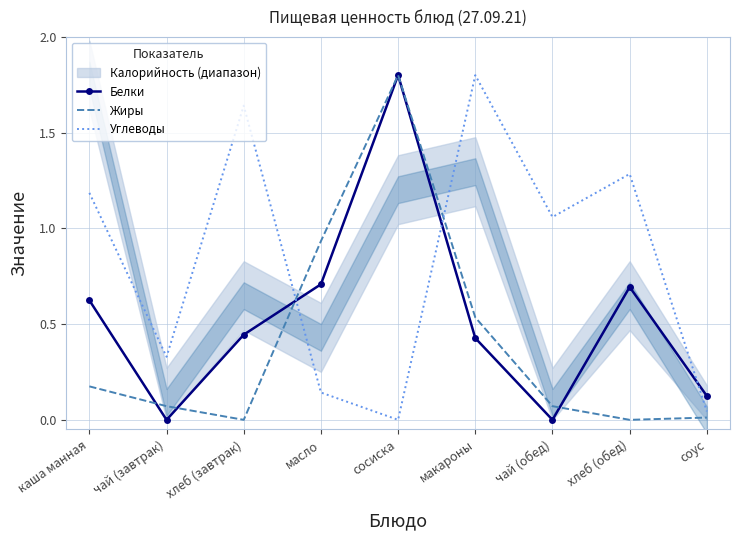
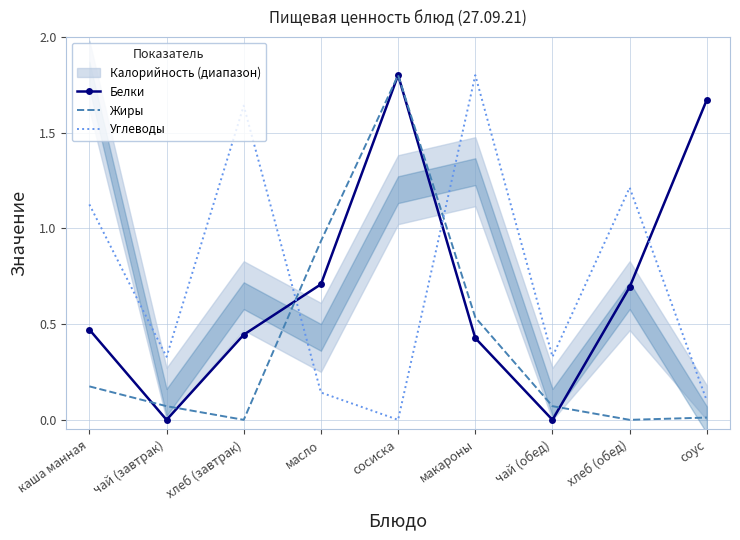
Белки, каша манная: 0.62 -> 0.47
Углеводы, каша манная: 1.19 -> 1.13
Углеводы, чай (обед): 1.06 -> 0.33
Углеводы, хлеб (обед): 1.28 -> 1.21
Белки, соус: 0.12 -> 1.67
Углеводы, соус: 0.04 -> 0.10
